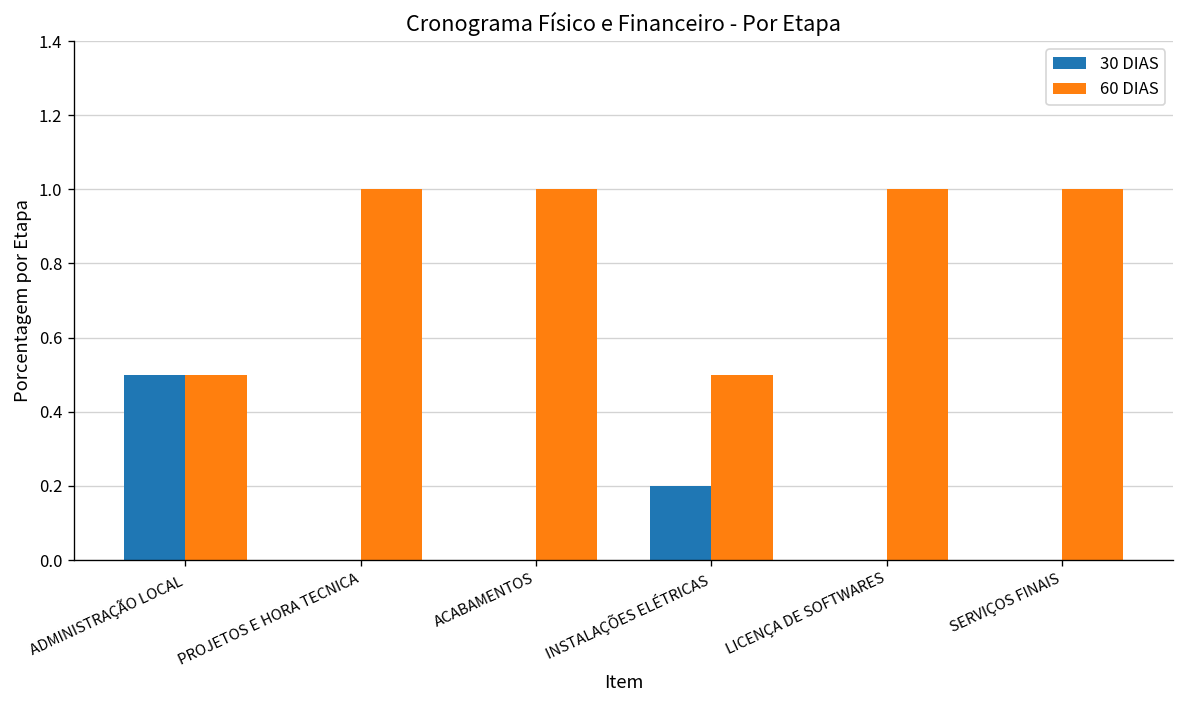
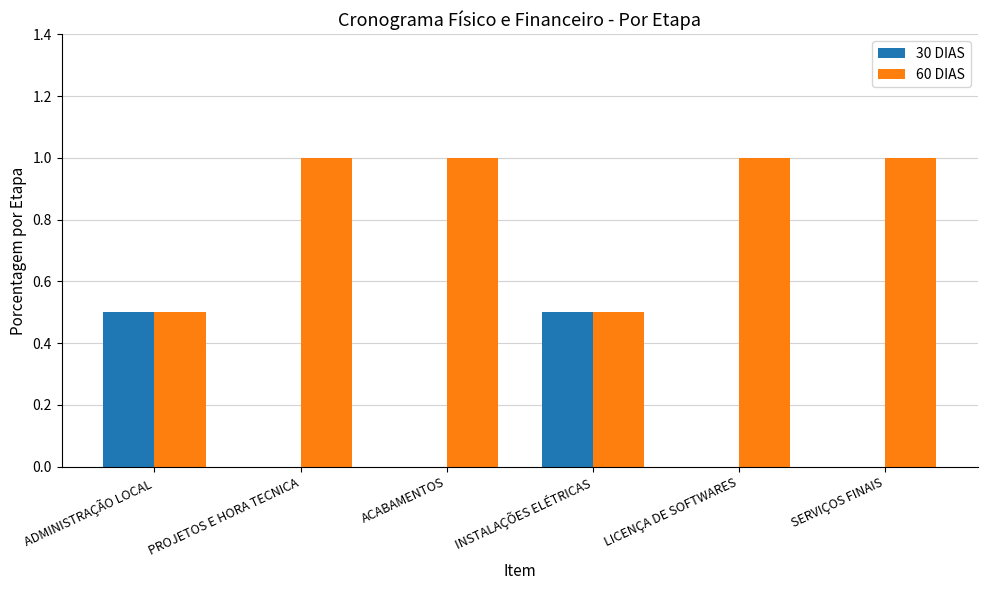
30 DIAS, INSTALAÇÕES ELÉTRICAS: 0.2 -> 0.5
